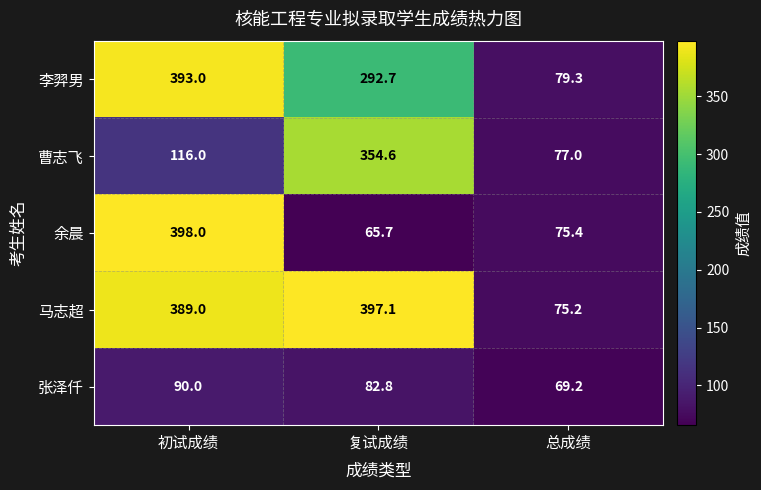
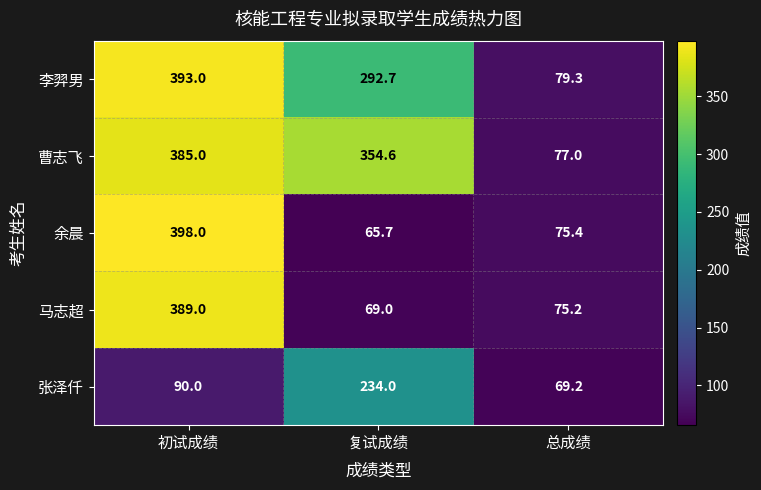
曹志飞, 初试成绩: 116.0 -> 385.0
马志超, 复试成绩: 397.1 -> 69.0
张泽仟, 复试成绩: 82.8 -> 234.0
